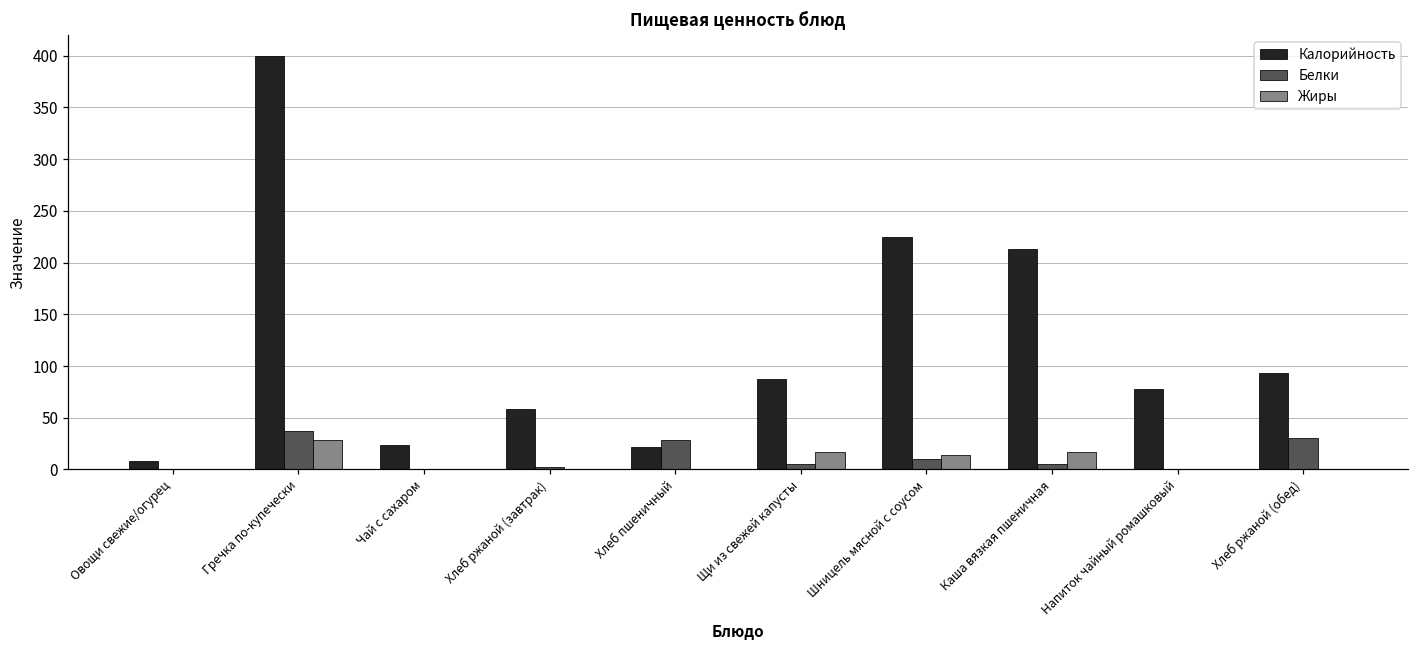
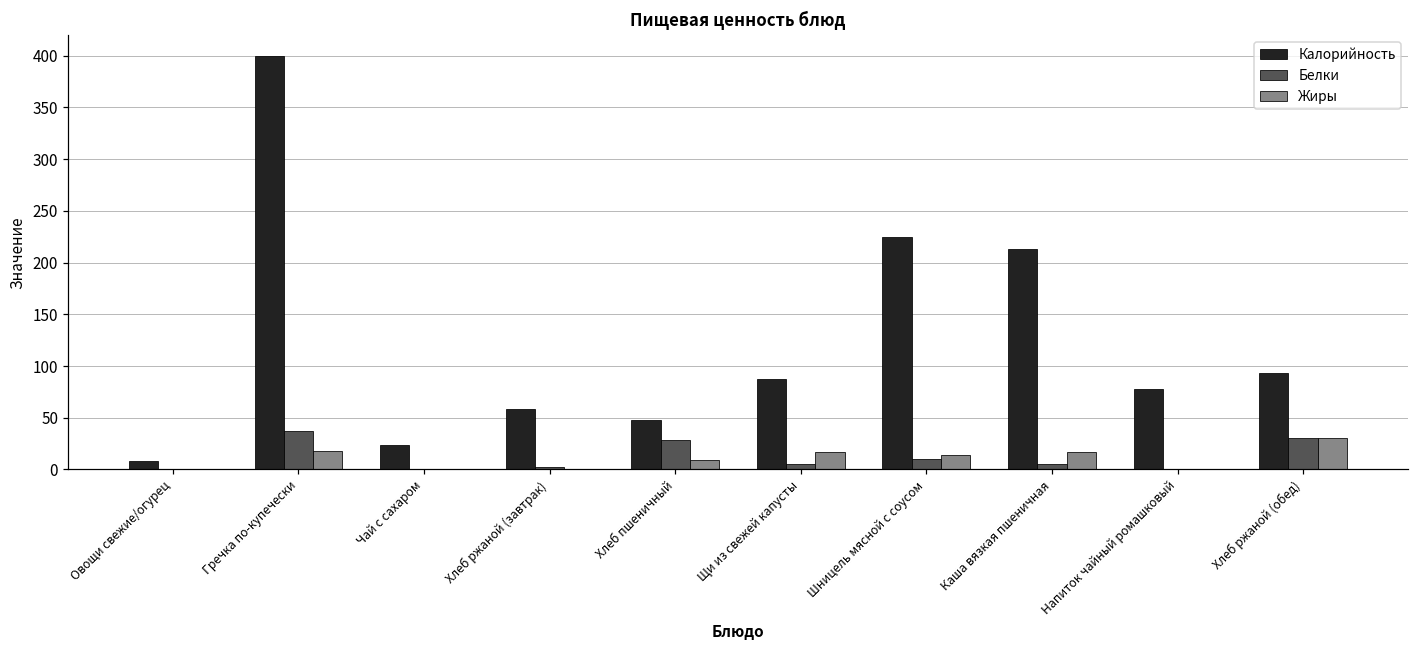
Жиры, Гречка по-купечески: 30 -> 20
Калорийность, Хлеб пшеничный: 20 -> 50
Жиры, Хлеб пшеничный: 0 -> 10
Жиры, Хлеб ржаной (обед): 0 -> 30
